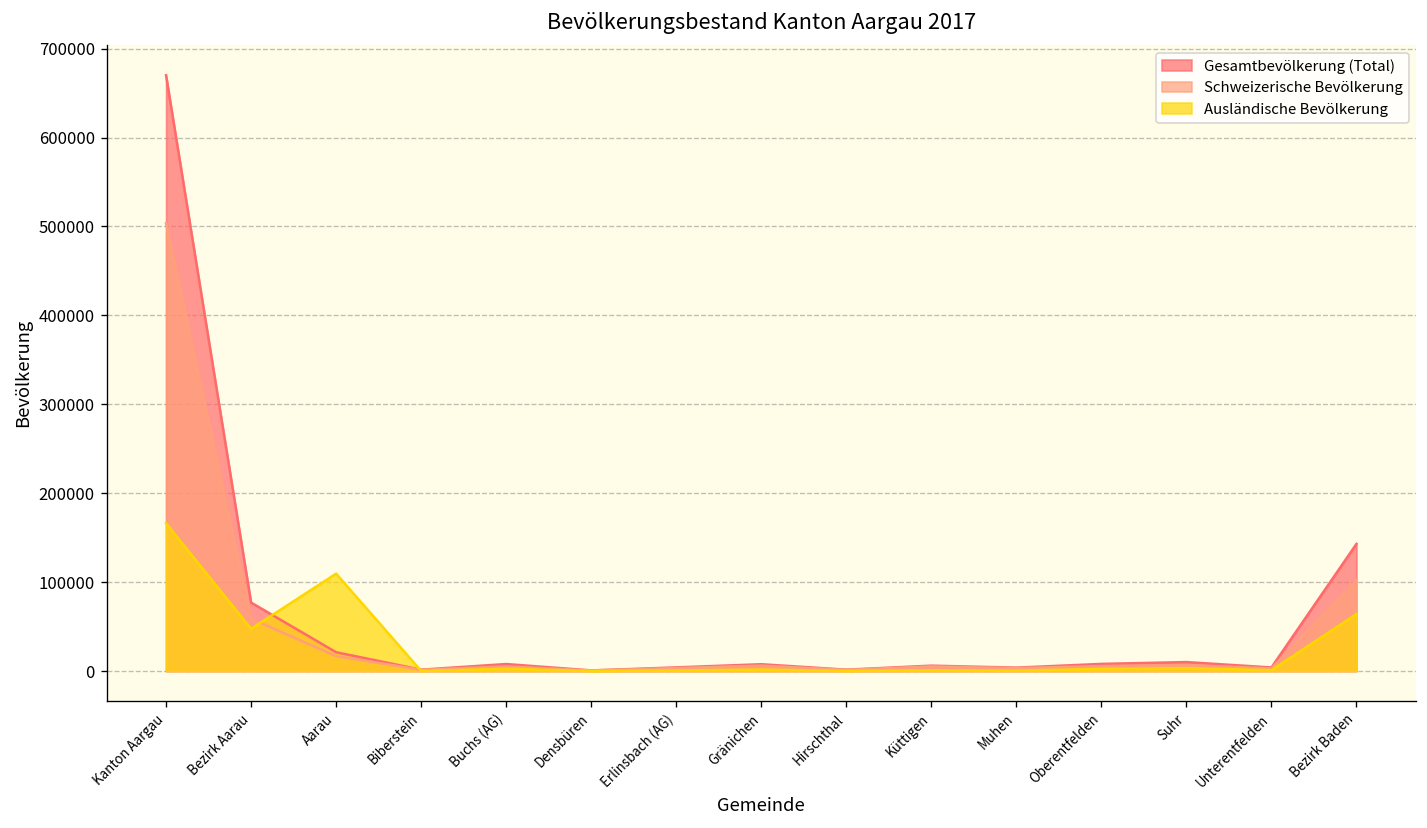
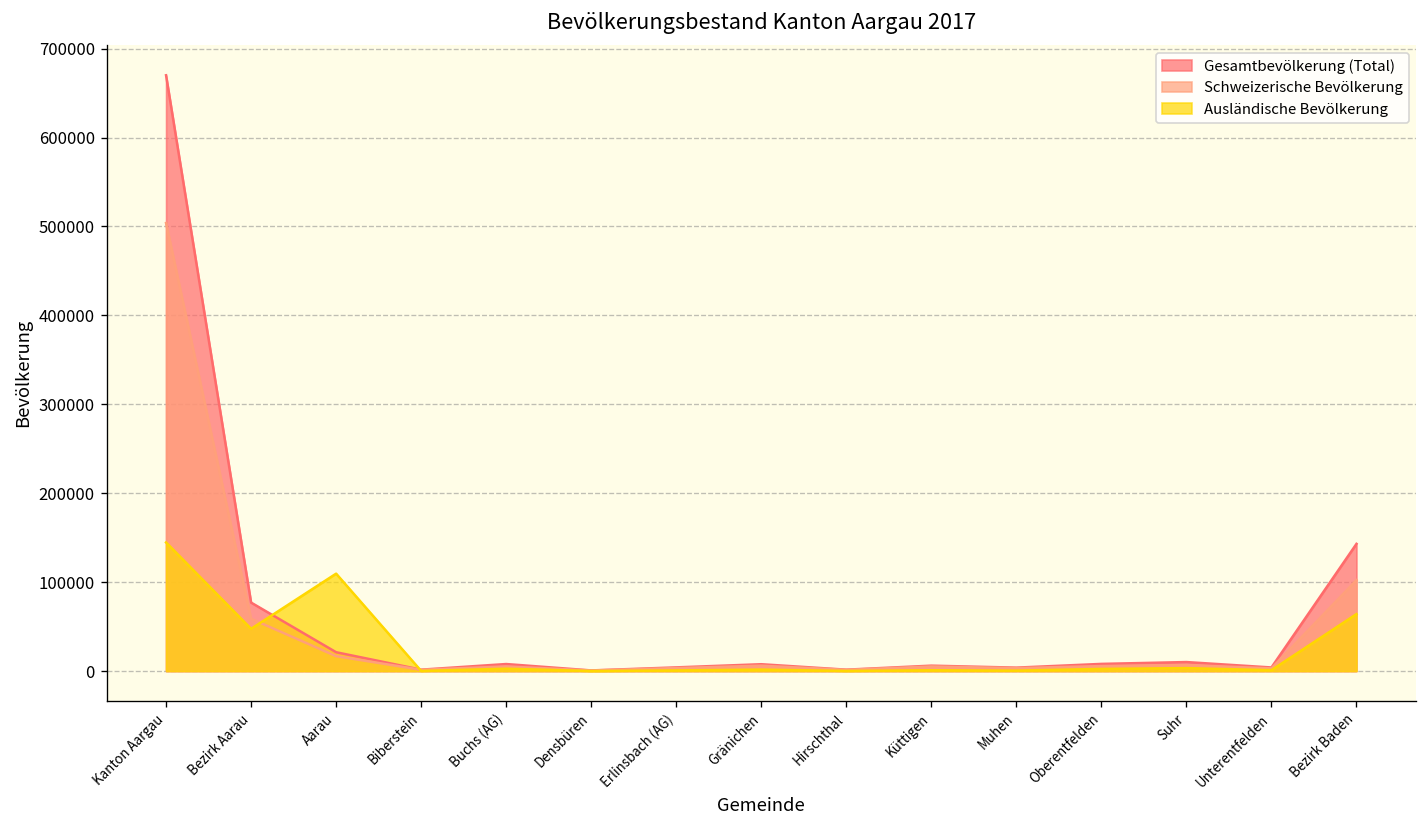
Ausländische Bevölkerung, Kanton Aargau: 170000 -> 140000
